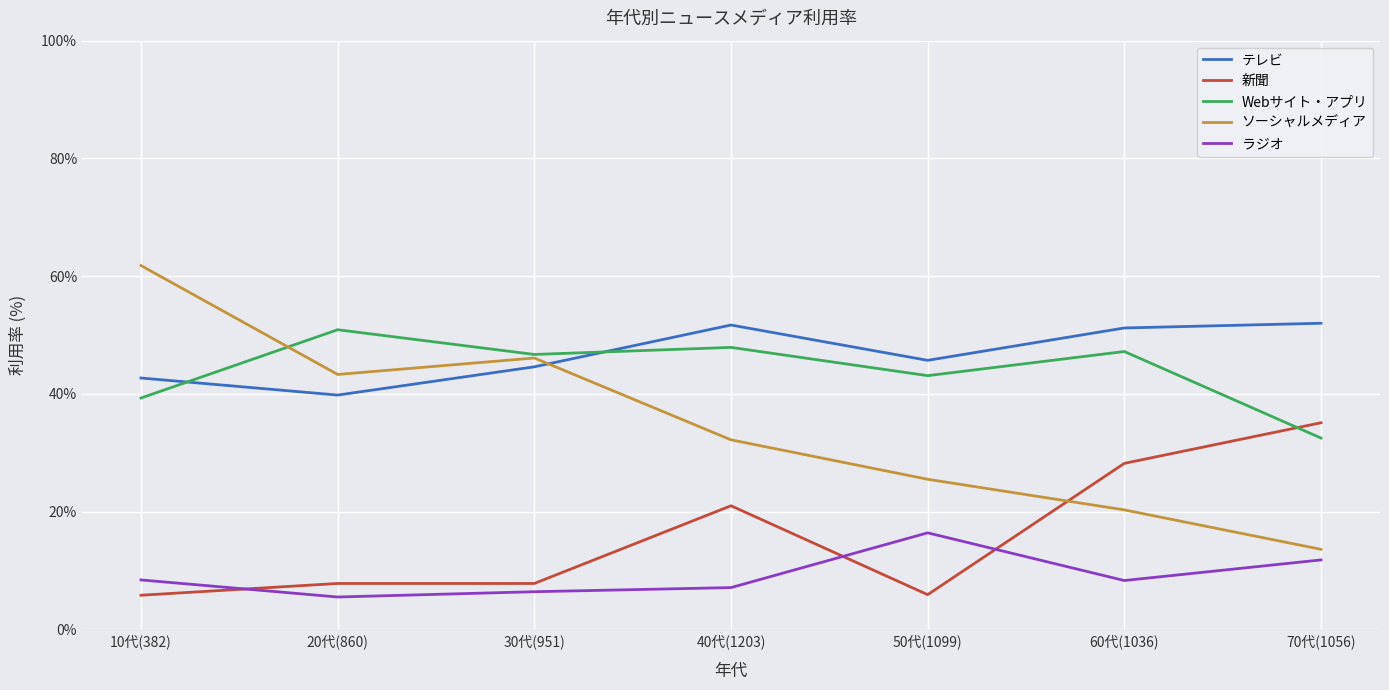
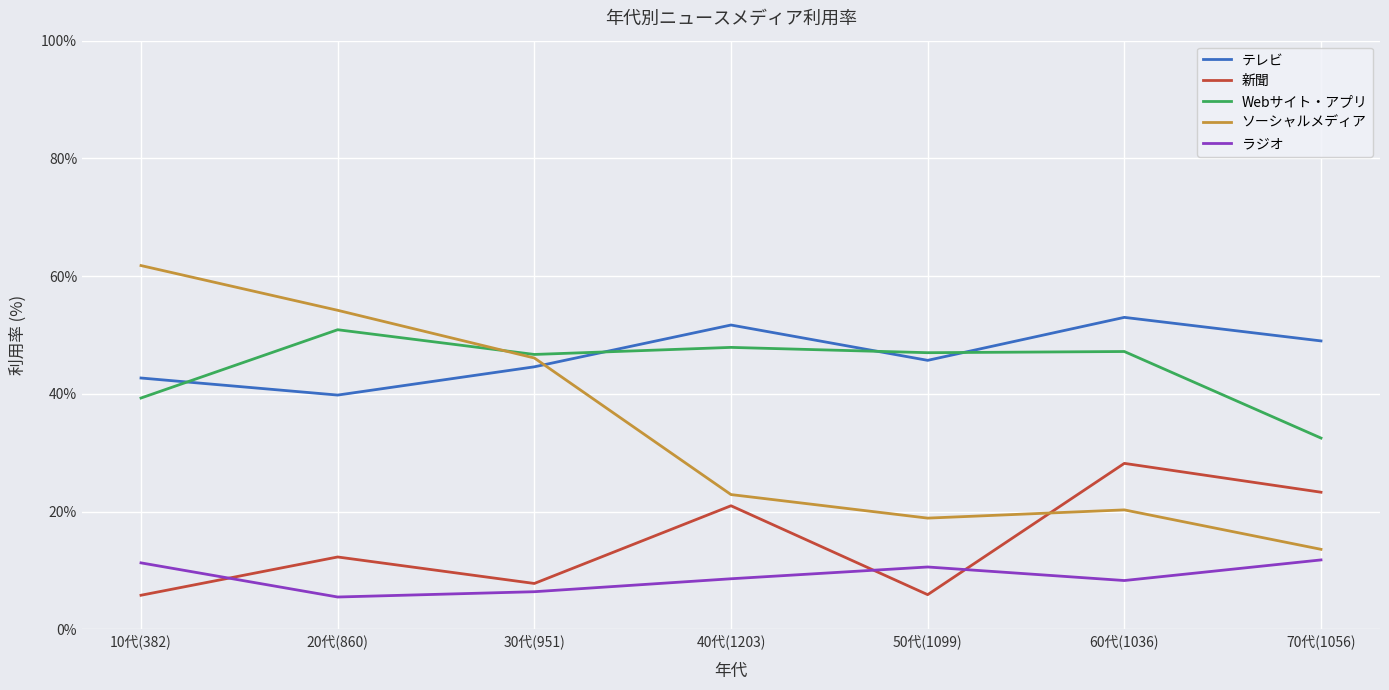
ラジオ, 10代(382): 8% -> 11%
新聞, 20代(860): 8% -> 12%
ソーシャルメディア, 20代(860): 43% -> 54%
ソーシャルメディア, 40代(1203): 32% -> 23%
ラジオ, 40代(1203): 7% -> 9%
Webサイト・アプリ, 50代(1099): 43% -> 47%
ソーシャルメディア, 50代(1099): 26% -> 19%
ラジオ, 50代(1099): 16% -> 11%
テレビ, 60代(1036): 51% -> 53%
テレビ, 70代(1056): 52% -> 49%
新聞, 70代(1056): 35% -> 23%
